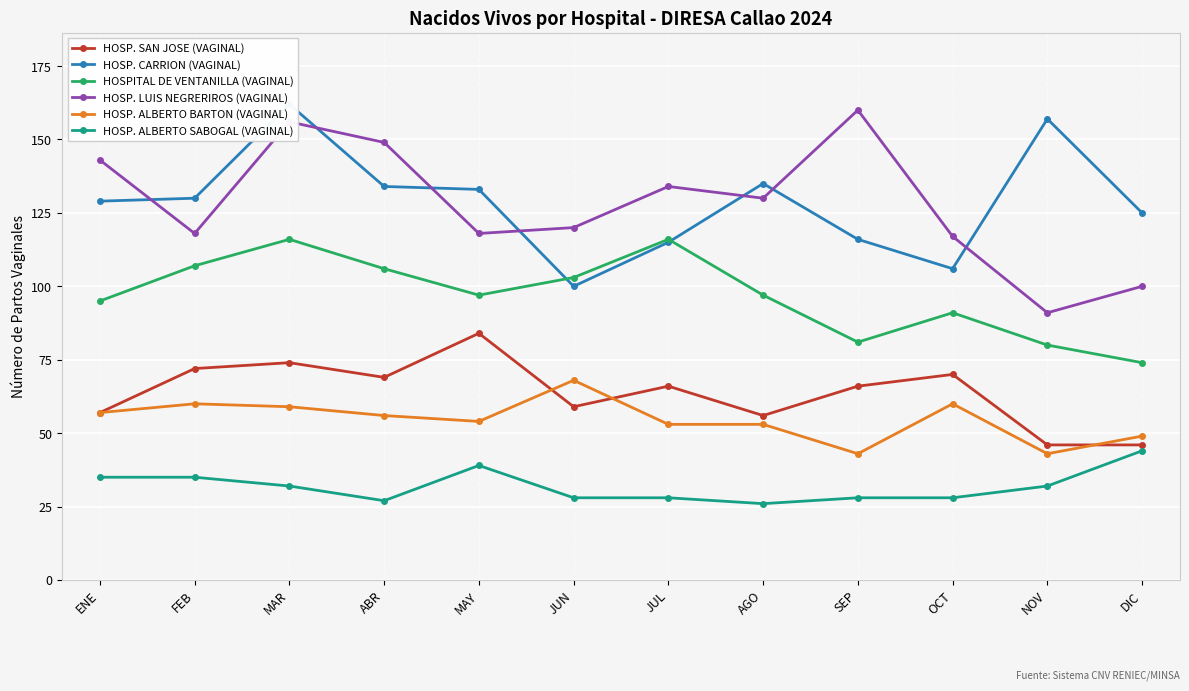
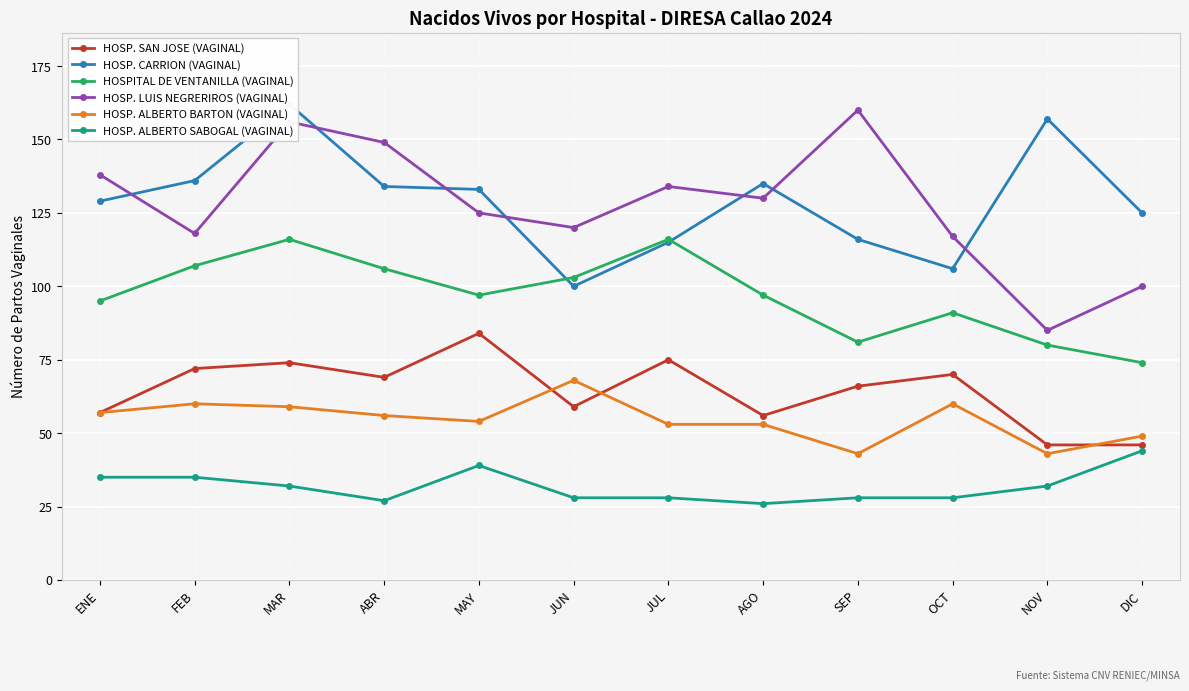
HOSP. LUIS NEGRERIROS (VAGINAL), ENE: 143 -> 138
HOSP. CARRION (VAGINAL), FEB: 130 -> 136
HOSP. LUIS NEGRERIROS (VAGINAL), MAY: 118 -> 125
HOSP. SAN JOSE (VAGINAL), JUL: 66 -> 75
HOSP. LUIS NEGRERIROS (VAGINAL), NOV: 91 -> 85
